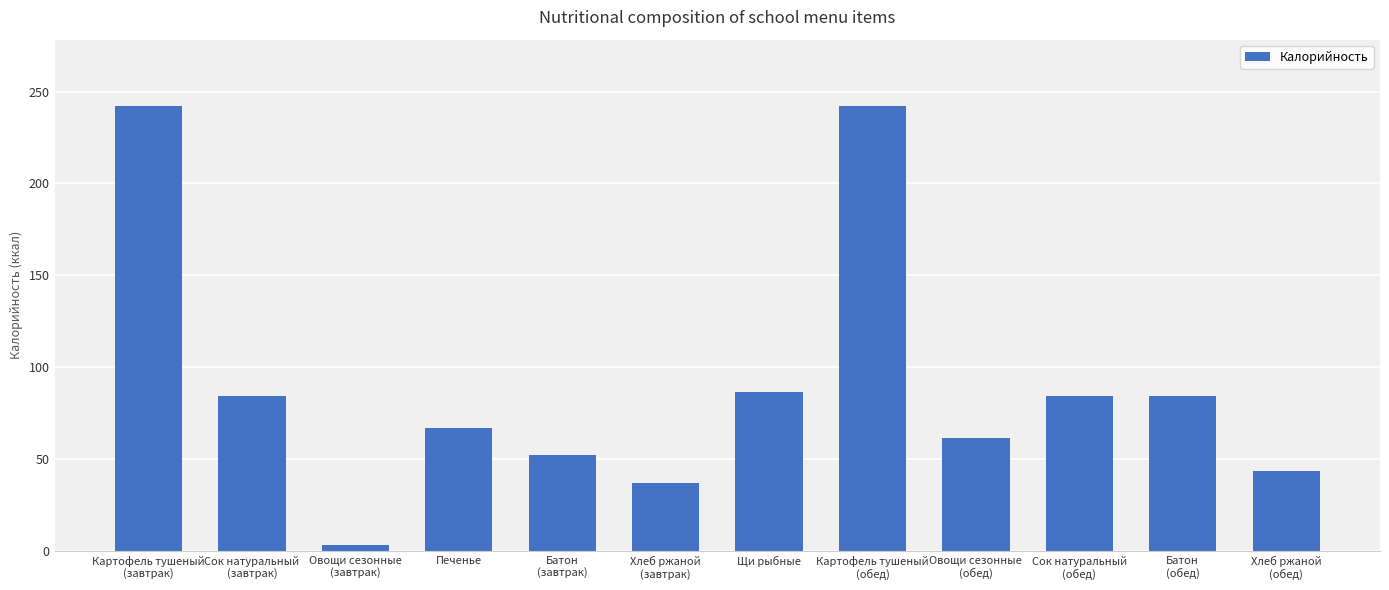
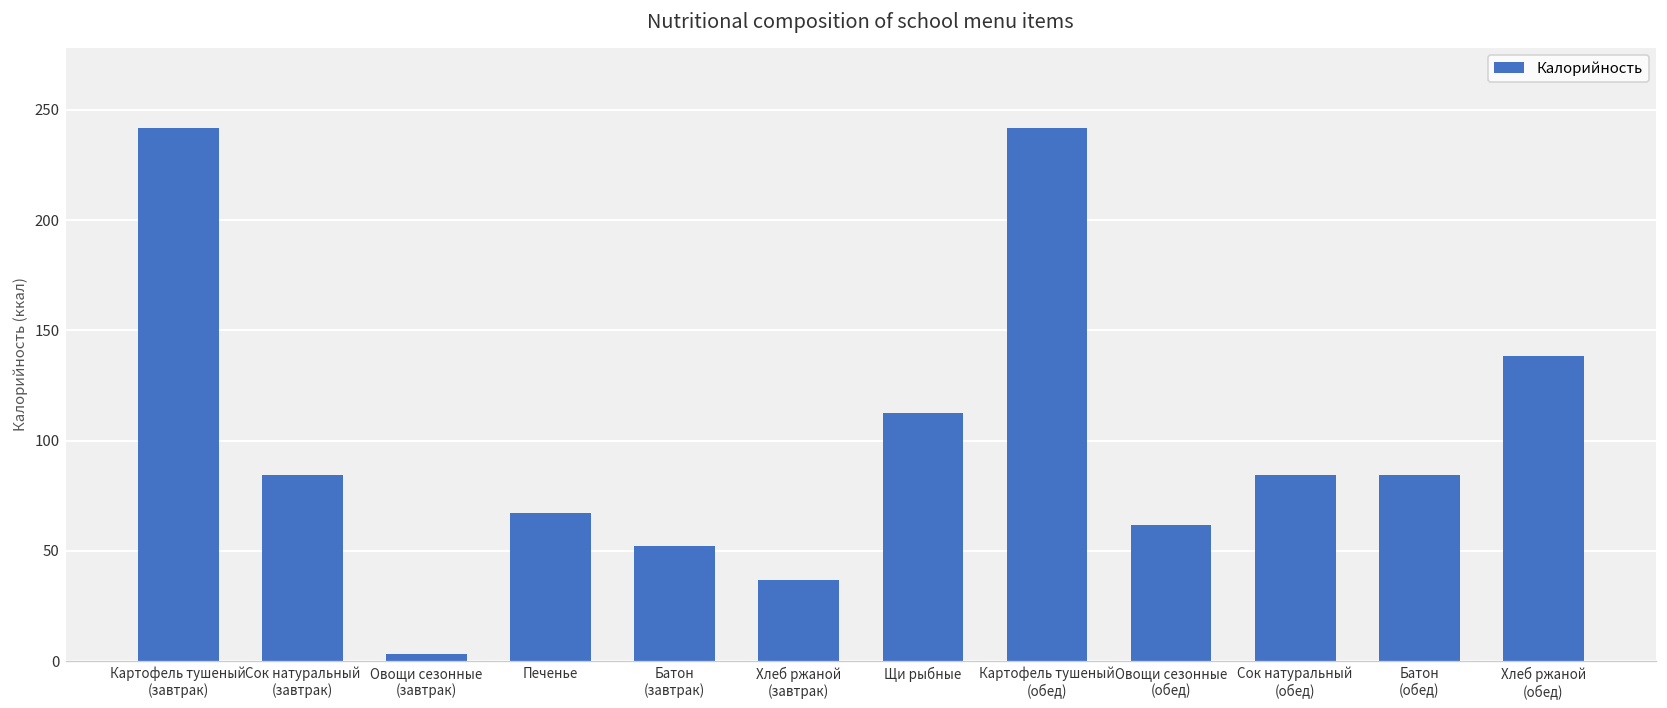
Щи рыбные: 86 -> 113
Хлеб ржаной (обед): 44 -> 139
